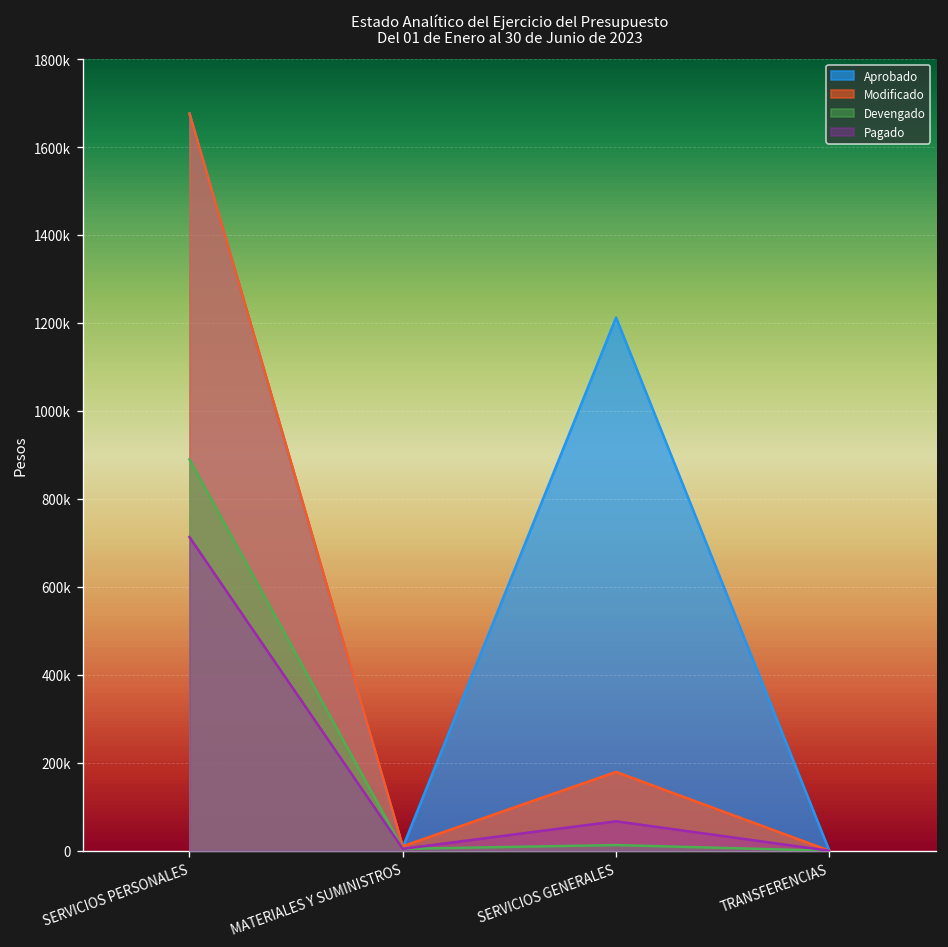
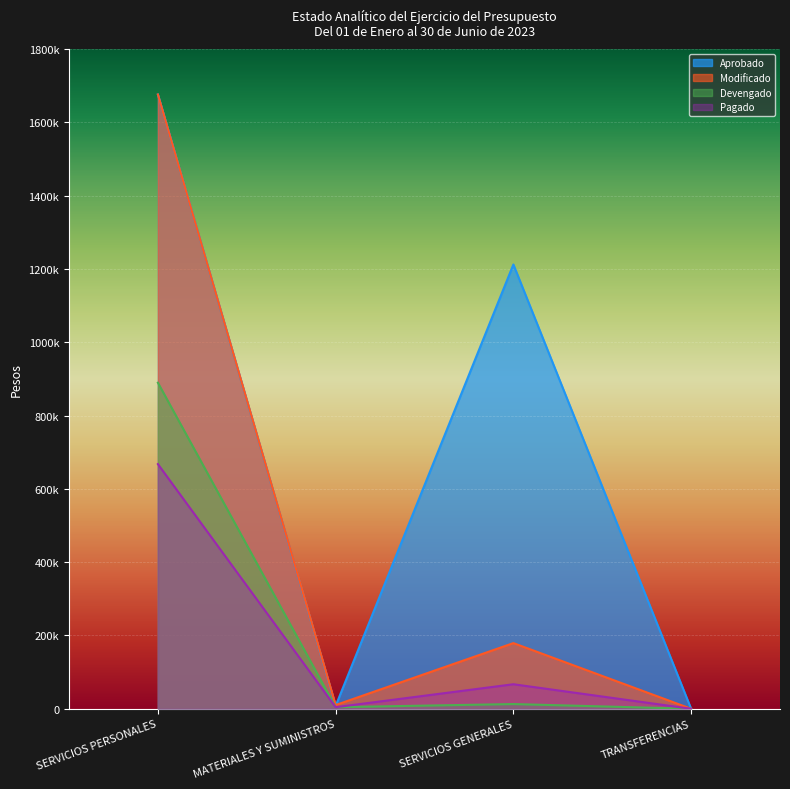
Pagado, SERVICIOS PERSONALES: 710000 -> 670000
